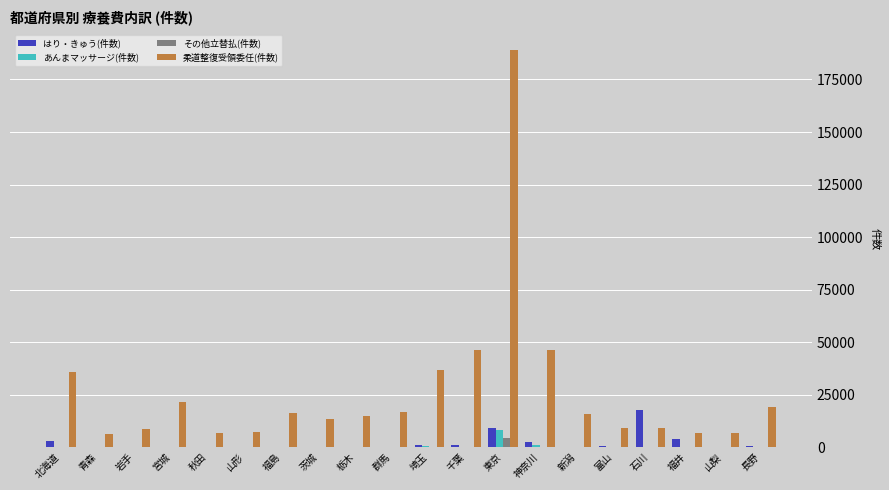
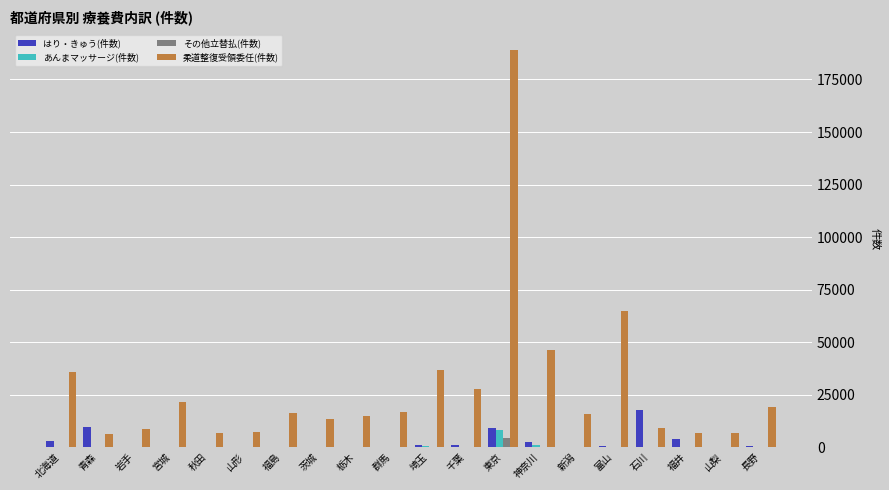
はり・きゅう(件数), 青森: 0 -> 10000
柔道整復受領委任(件数), 千葉: 46000 -> 28000
柔道整復受領委任(件数), 富山: 9000 -> 65000
